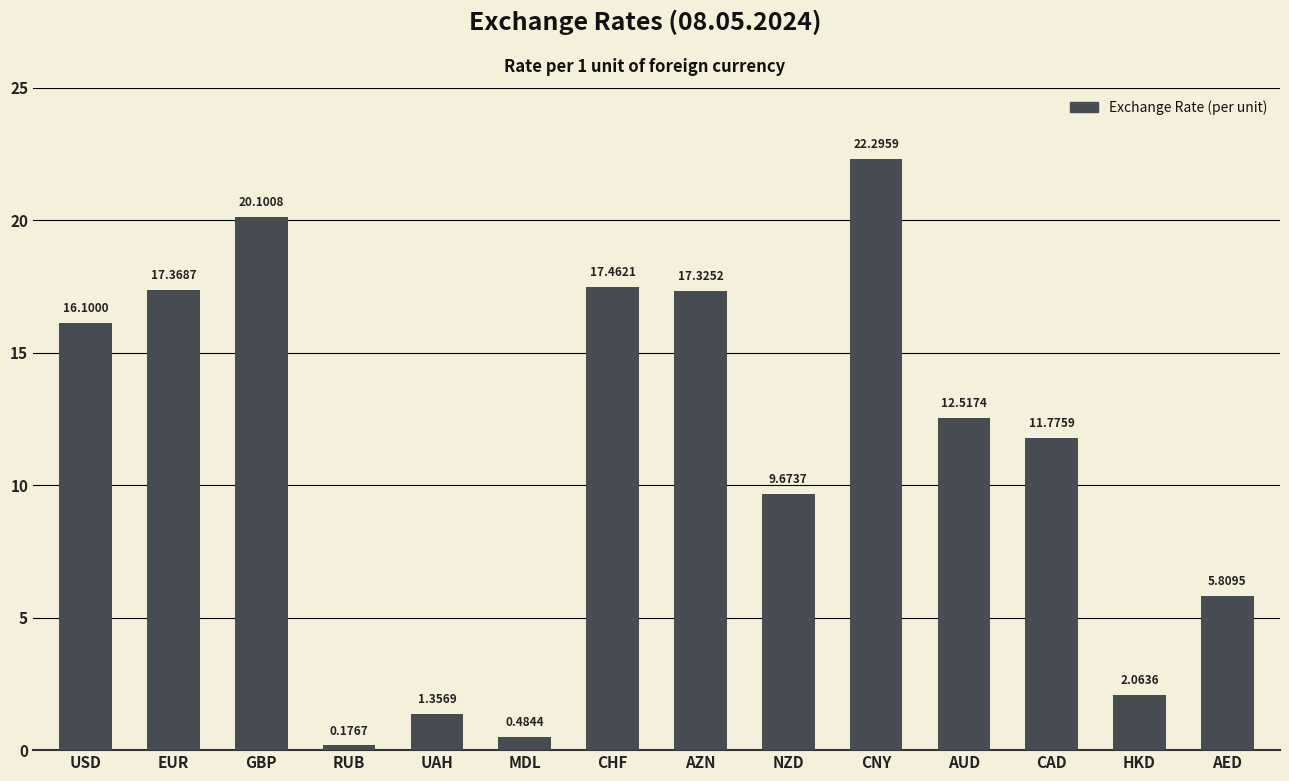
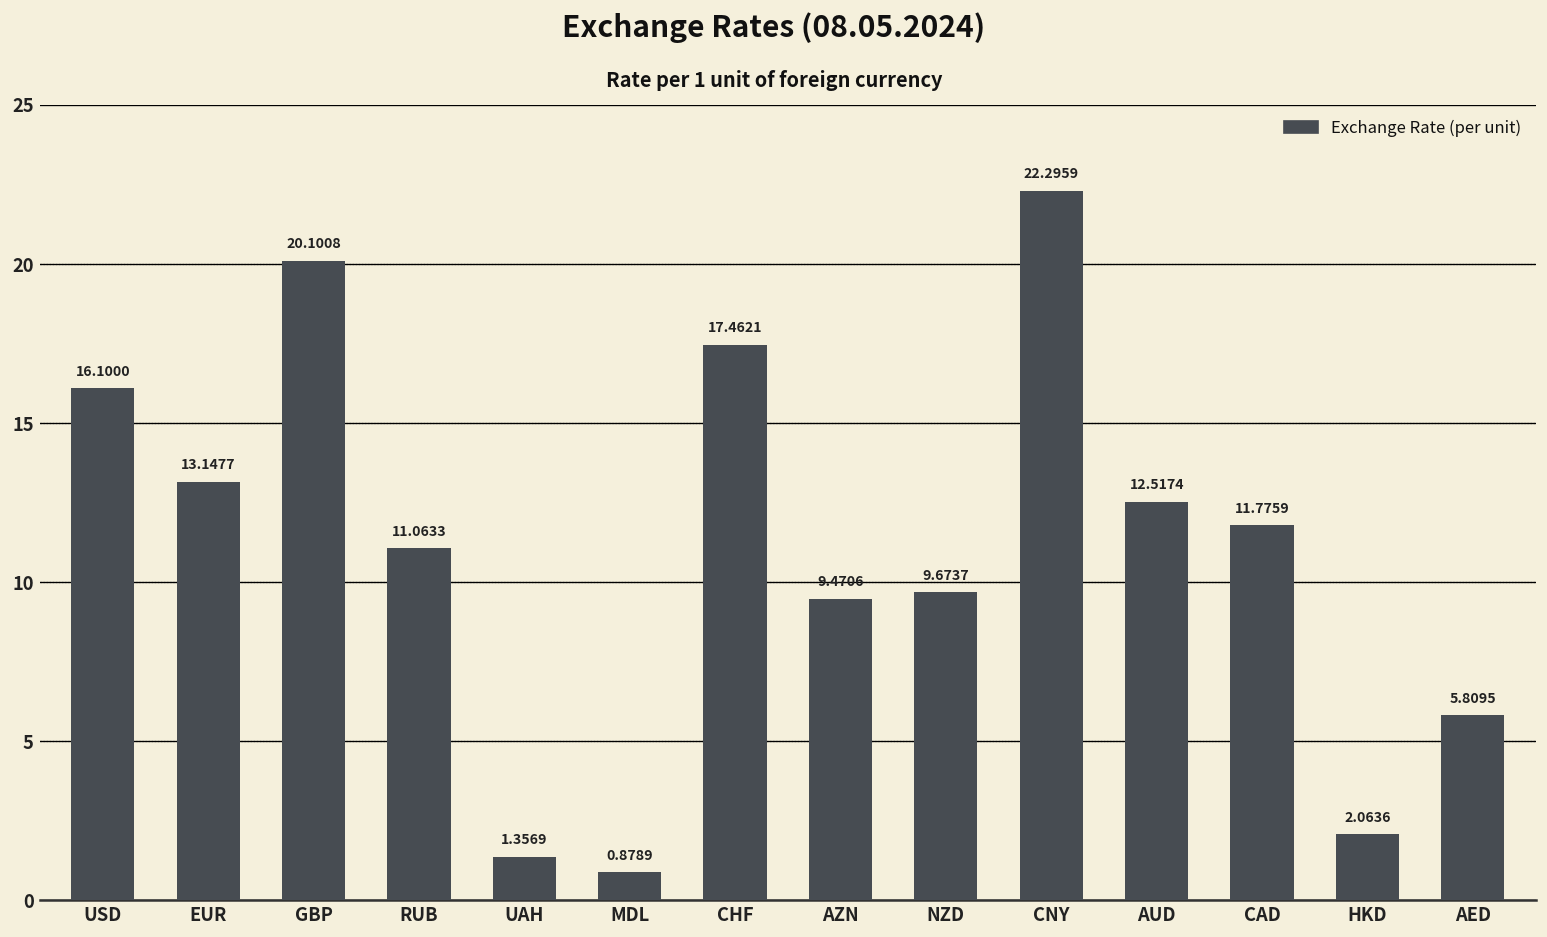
EUR: 17.3687 -> 13.1477
RUB: 0.1767 -> 11.0633
MDL: 0.4844 -> 0.8789
AZN: 17.3252 -> 9.4706
